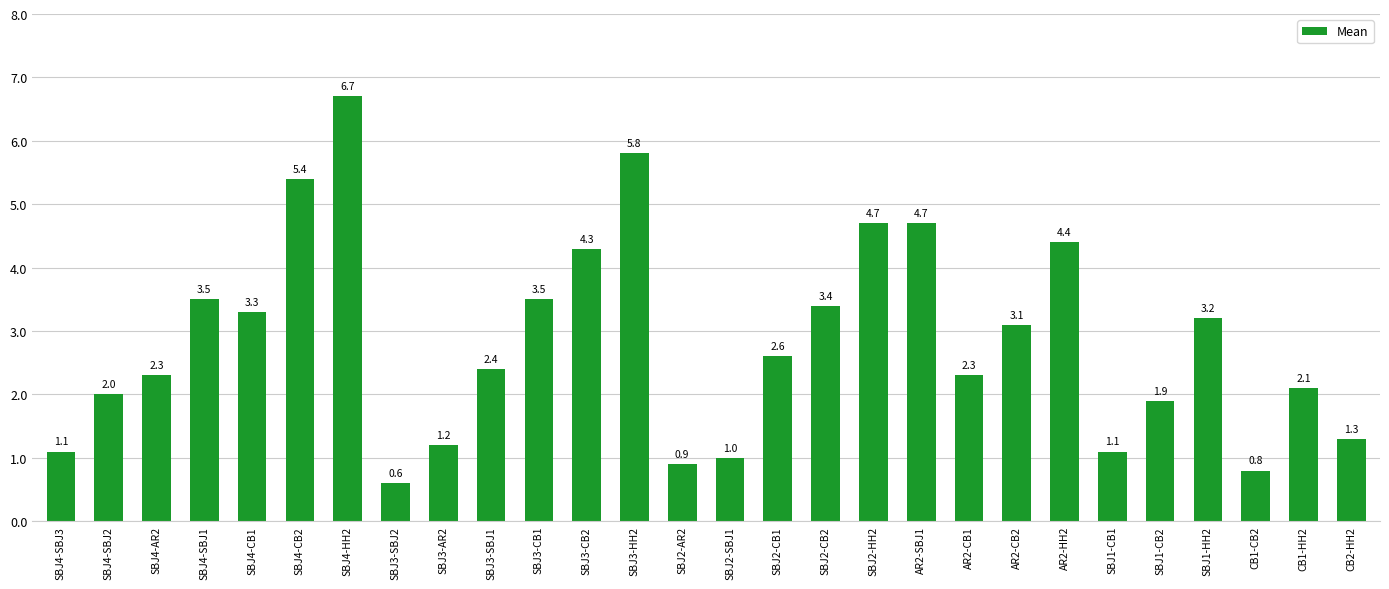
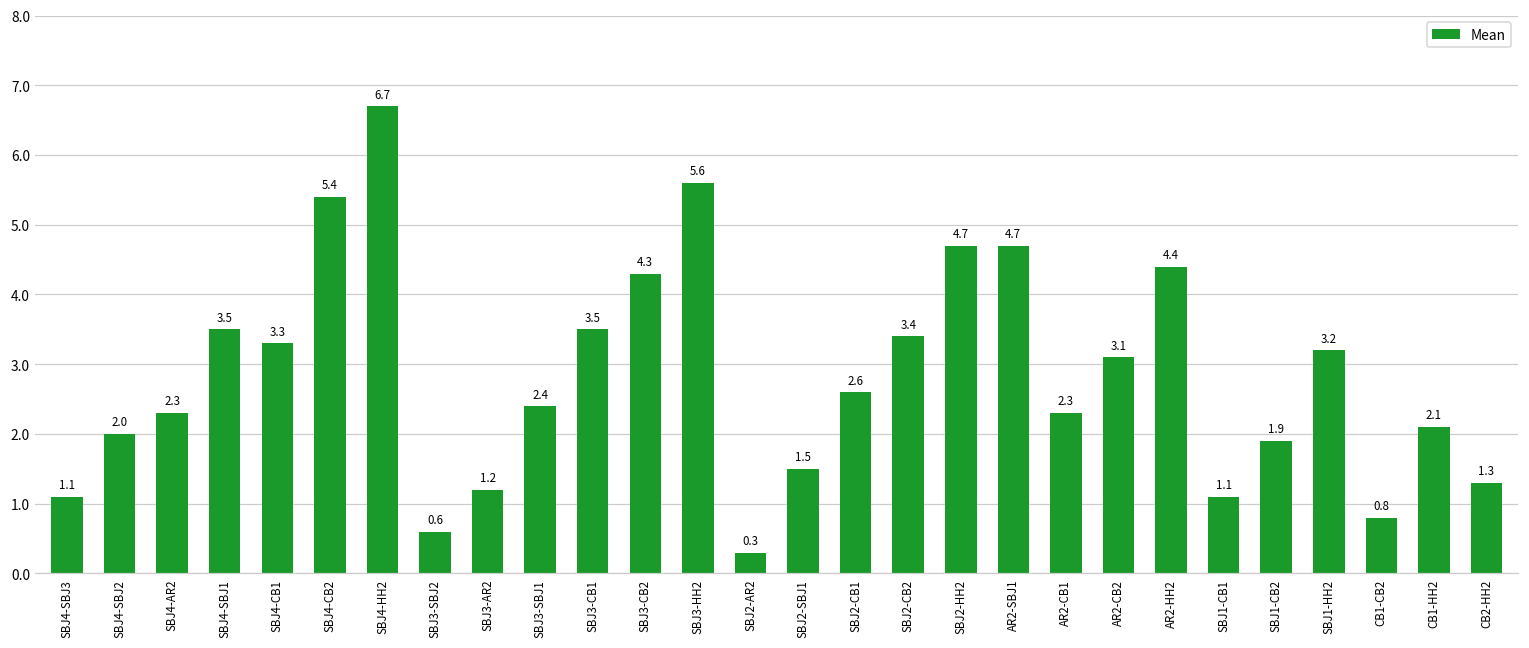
SBJ3-HH2: 5.8 -> 5.6
SBJ2-AR2: 0.9 -> 0.3
SBJ2-SBJ1: 1.0 -> 1.5
